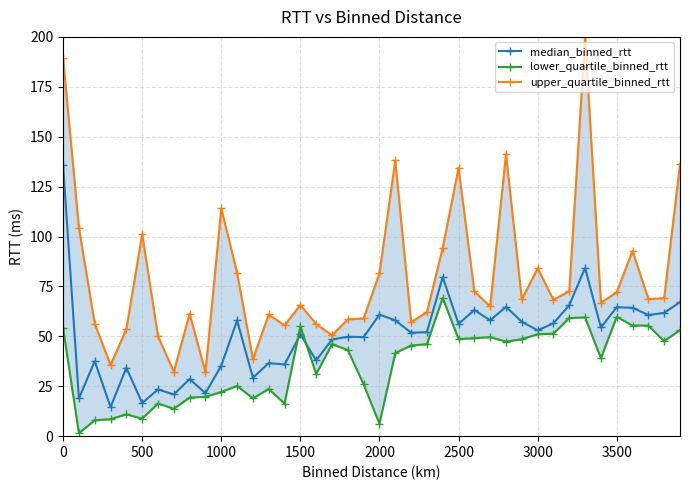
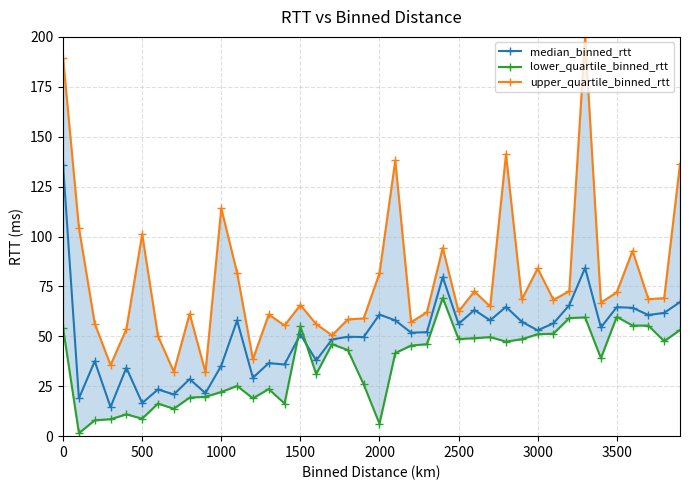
upper_quartile_binned_rtt, 2500: 134 -> 62
